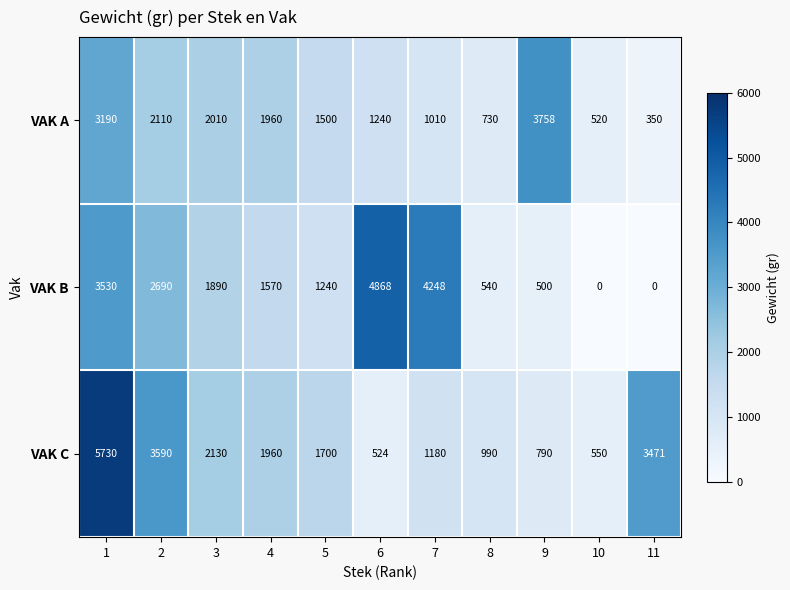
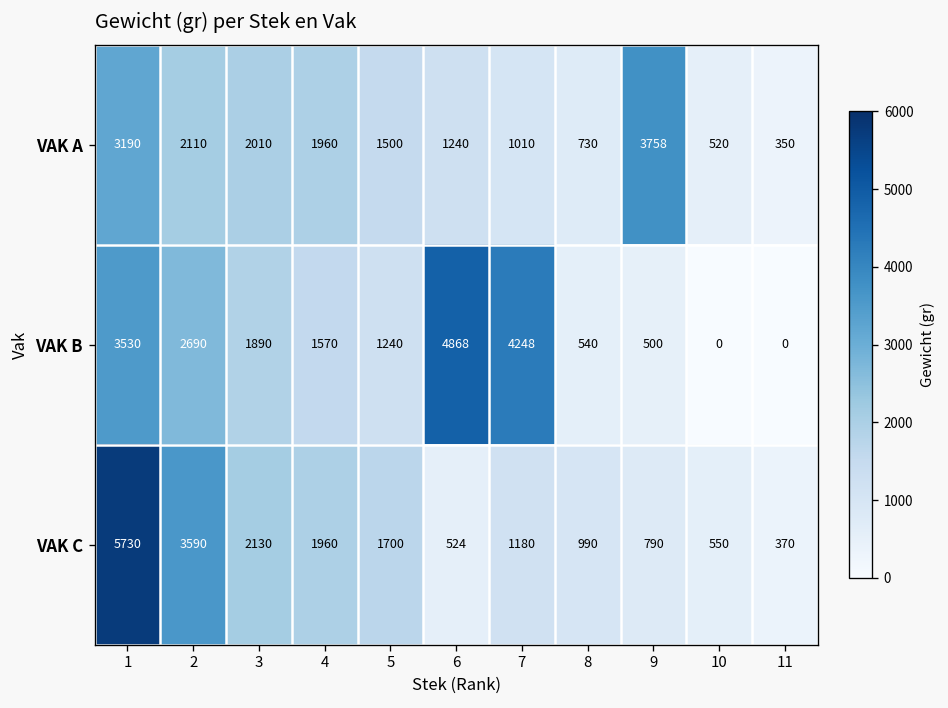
VAK C, 11: 3471 -> 370
